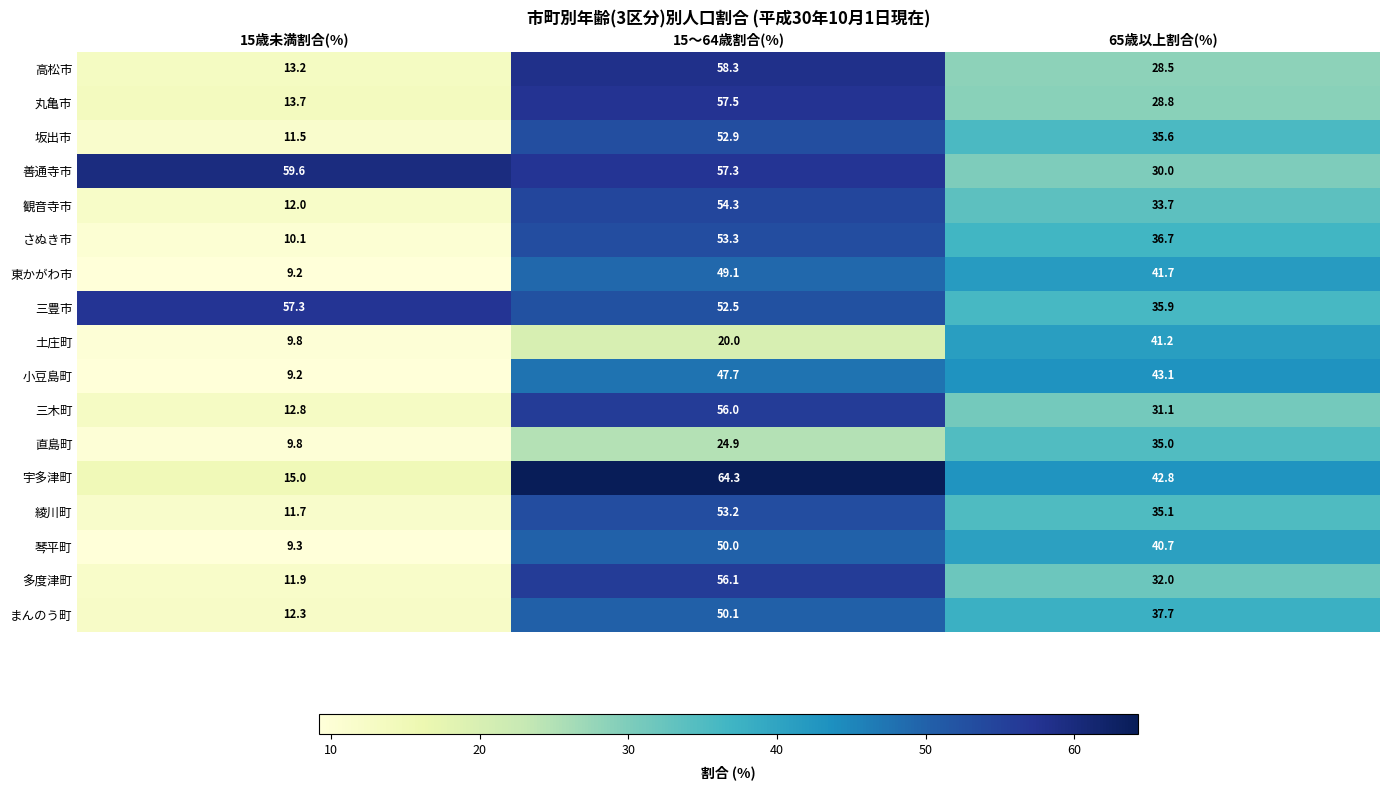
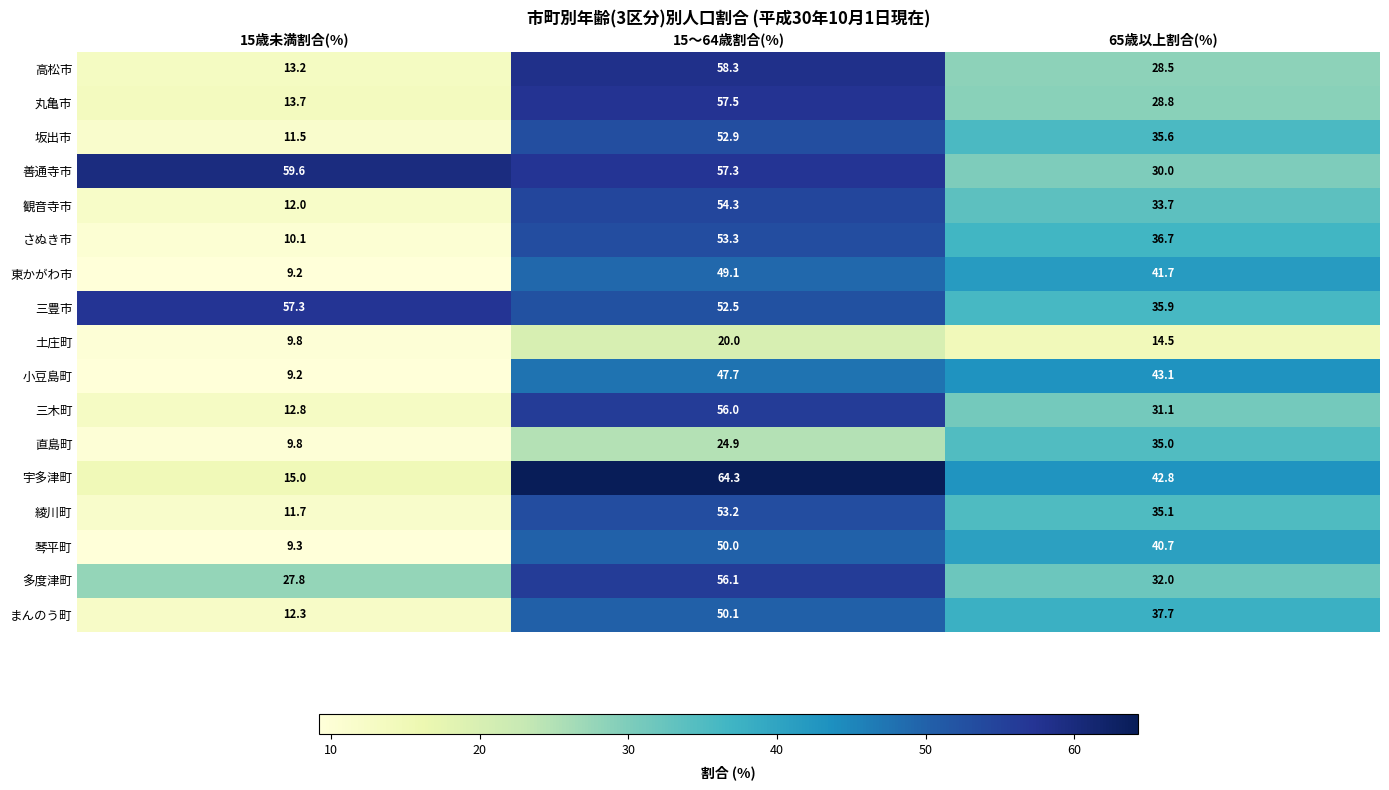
土庄町, 65歳以上割合(%): 41.2 -> 14.5
多度津町, 15歳未満割合(%): 11.9 -> 27.8
